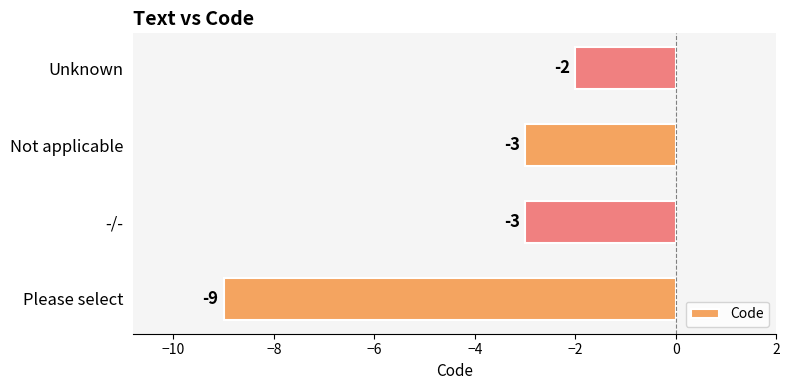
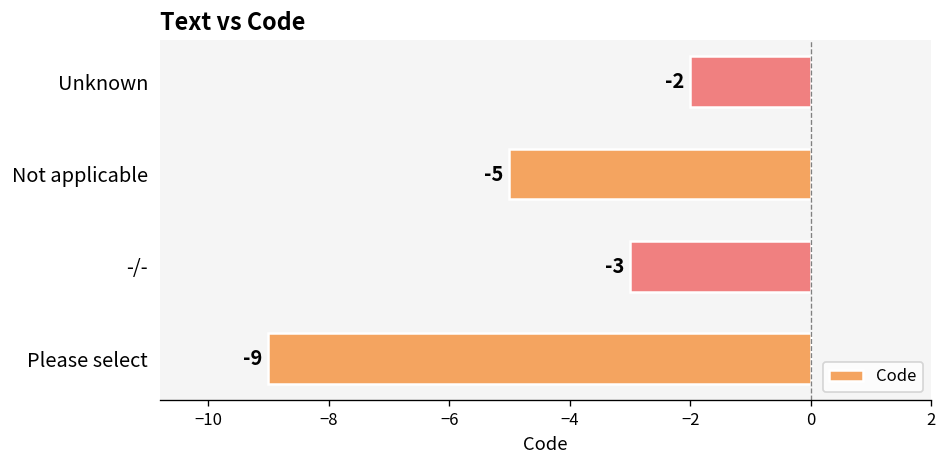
Not applicable: -3 -> -5
